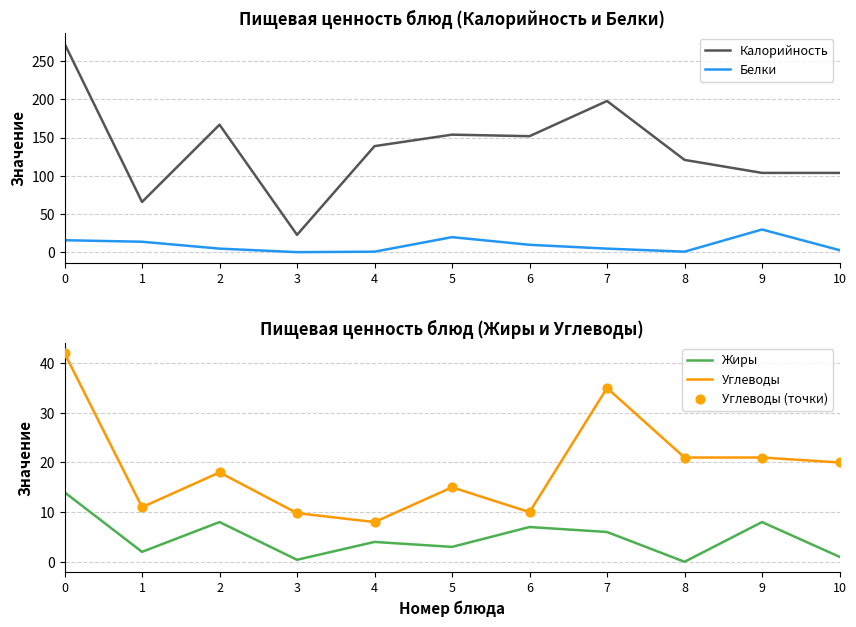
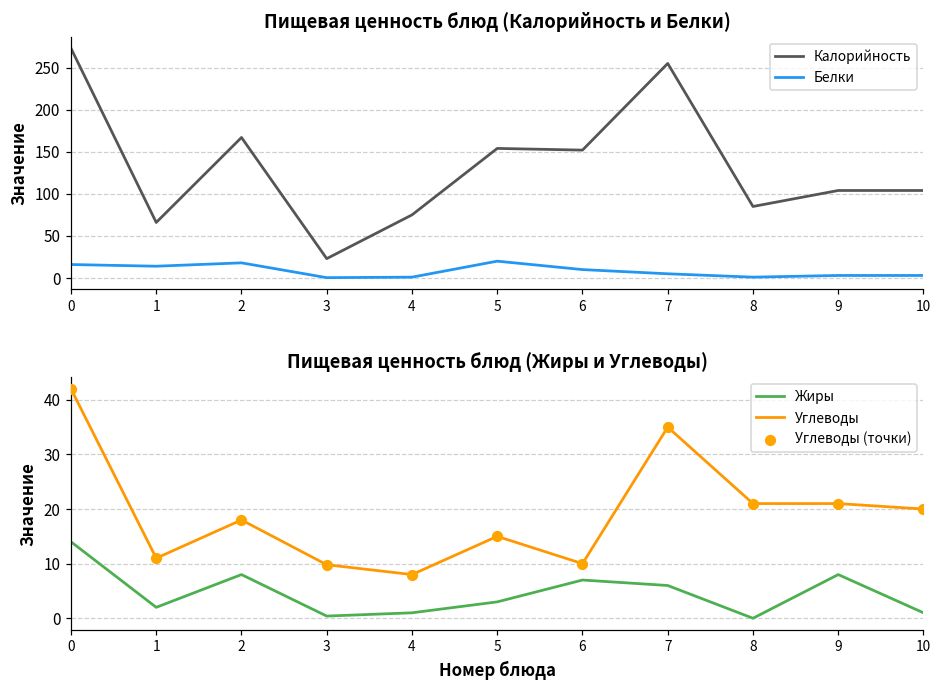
Пищевая ценность блюд (Калорийность и Белки), Белки, 2: 10 -> 20
Пищевая ценность блюд (Калорийность и Белки), Калорийность, 4: 140 -> 80
Пищевая ценность блюд (Калорийность и Белки), Калорийность, 7: 200 -> 260
Пищевая ценность блюд (Калорийность и Белки), Калорийность, 8: 120 -> 90
Пищевая ценность блюд (Калорийность и Белки), Белки, 9: 30 -> 0
Пищевая ценность блюд (Жиры и Углеводы), Жиры, 4: 4 -> 1
